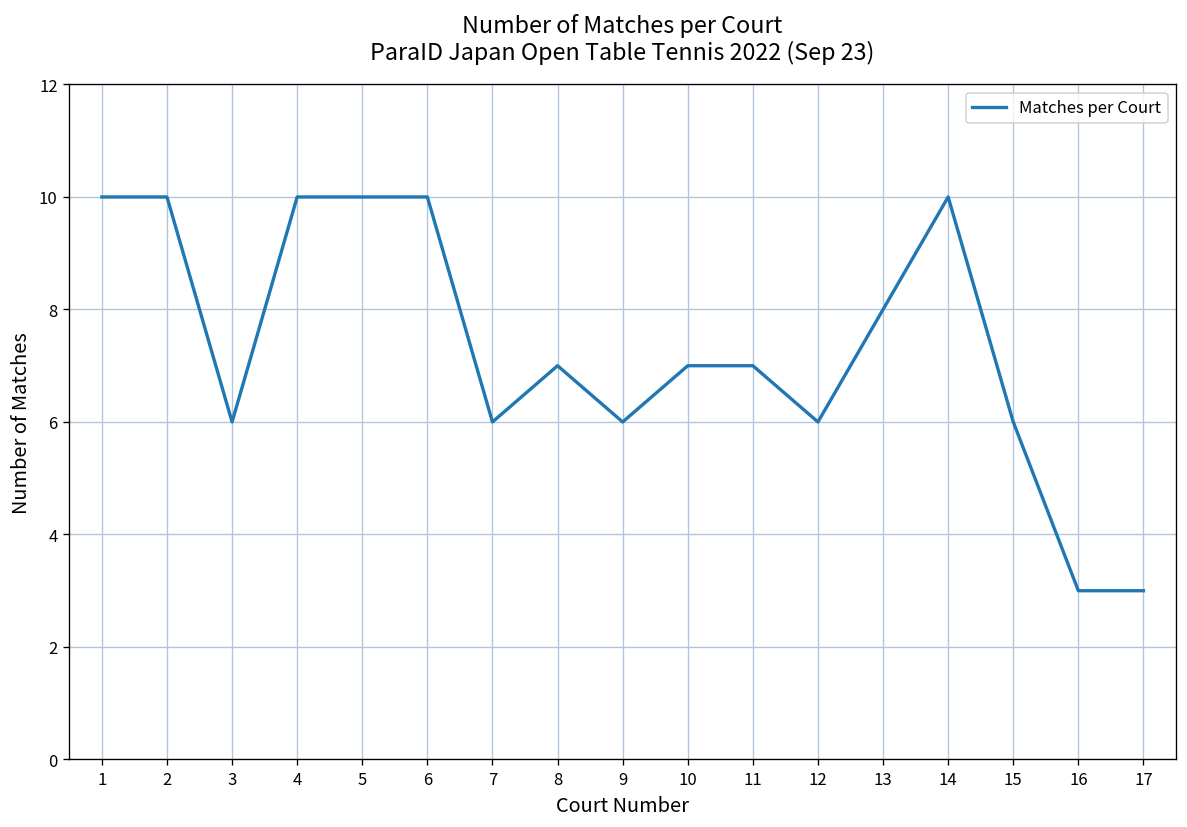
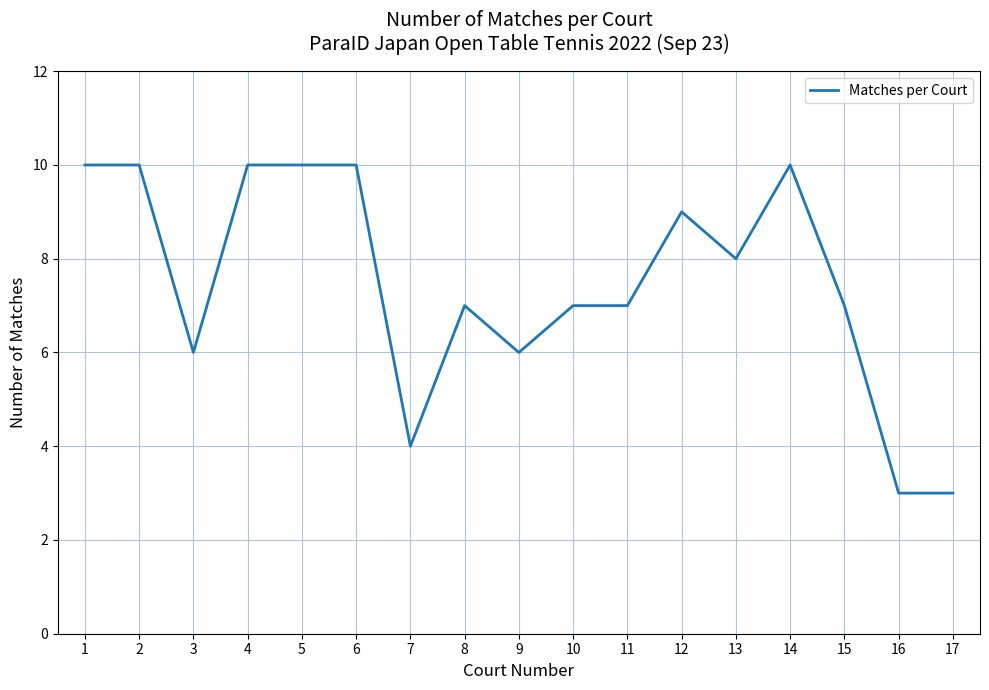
7: 6 -> 4
12: 6 -> 9
15: 6 -> 7
